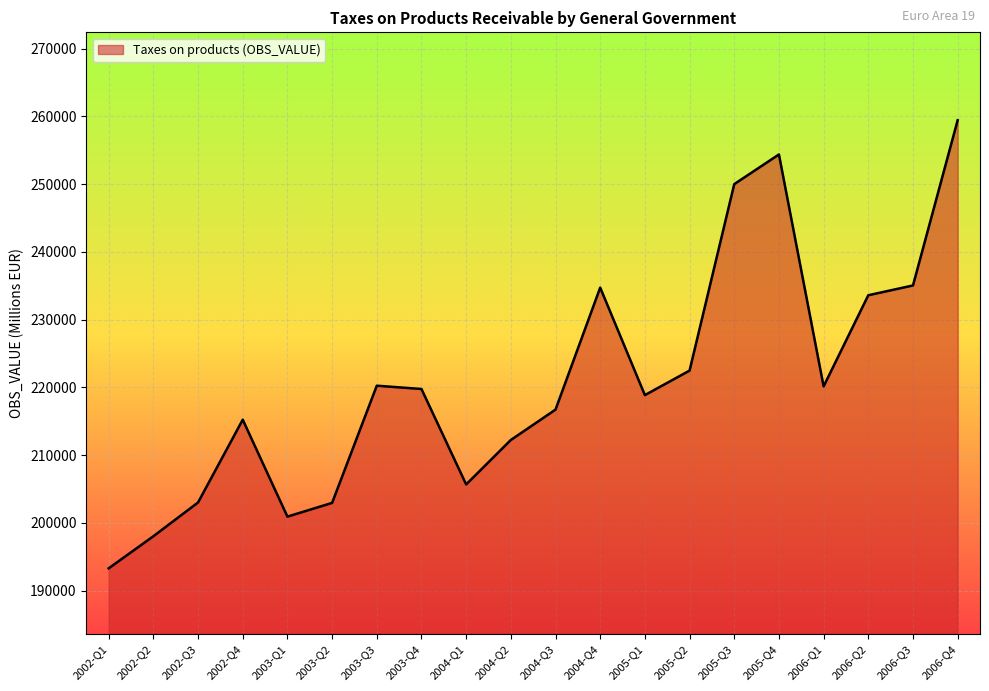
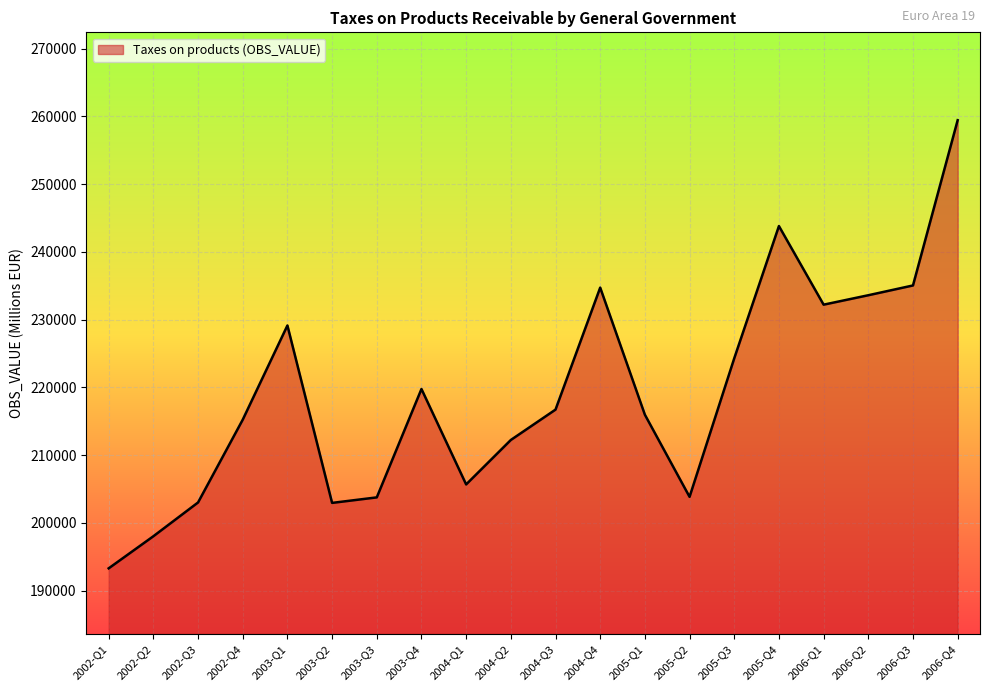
2003-Q1: 201000 -> 229000
2003-Q3: 220000 -> 204000
2005-Q1: 219000 -> 216000
2005-Q2: 222000 -> 204000
2005-Q3: 250000 -> 224000
2005-Q4: 254000 -> 244000
2006-Q1: 220000 -> 232000
